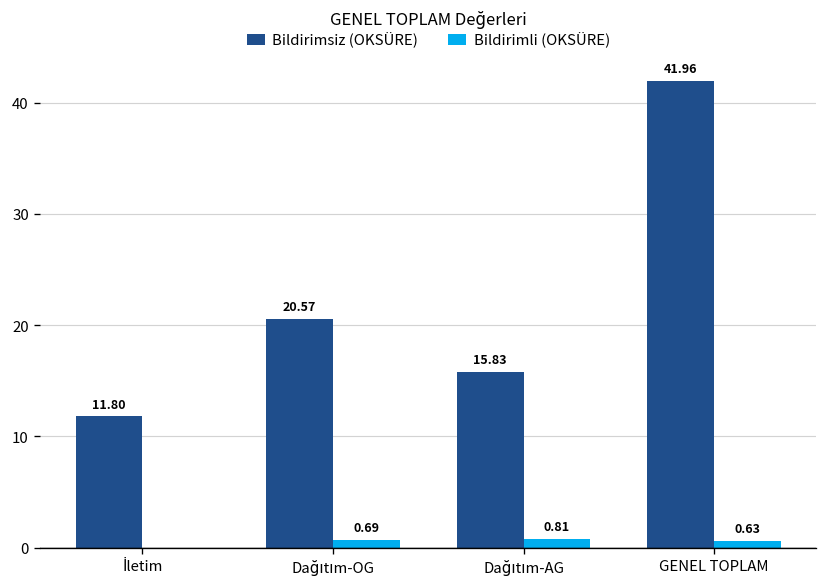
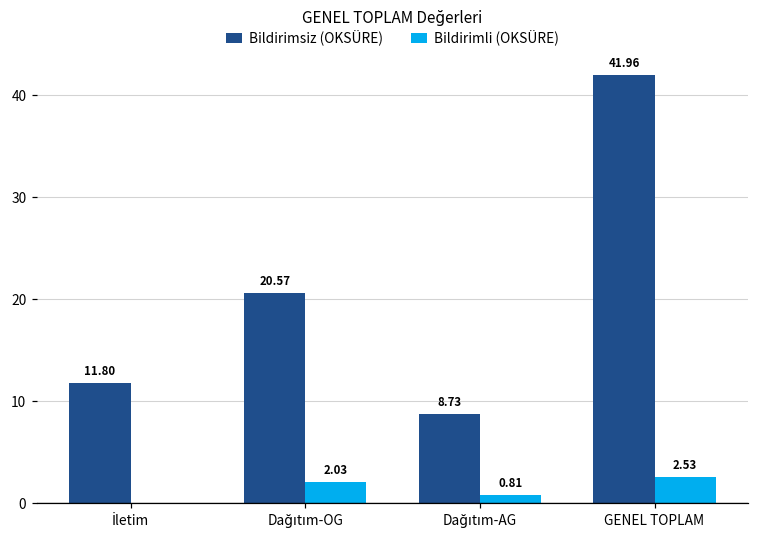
Bildirimli (OKSÜRE), Dağıtım-OG: 0.69 -> 2.03
Bildirimsiz (OKSÜRE), Dağıtım-AG: 15.83 -> 8.73
Bildirimli (OKSÜRE), GENEL TOPLAM: 0.63 -> 2.53
